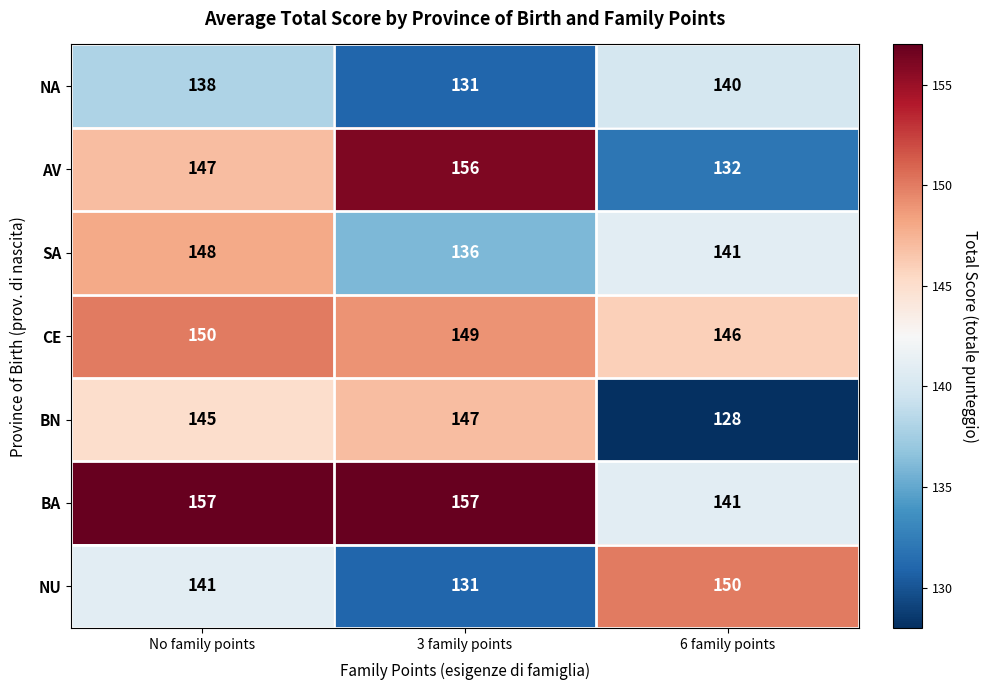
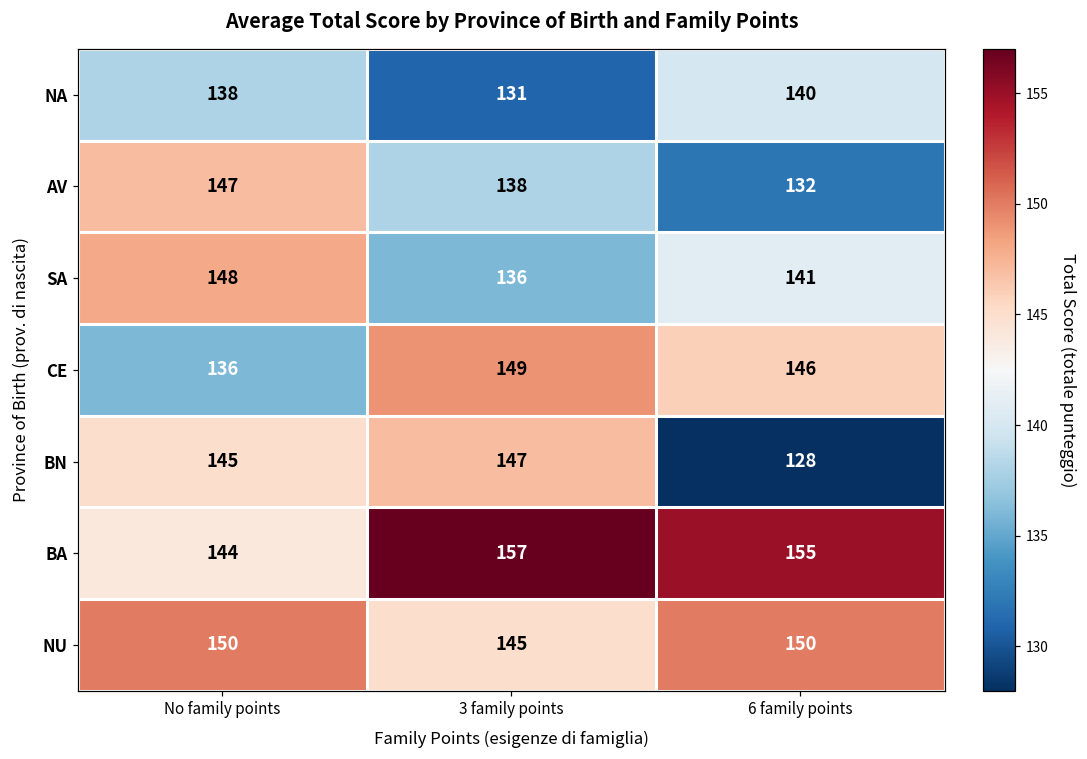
AV, 3 family points: 156 -> 138
CE, No family points: 150 -> 136
BA, No family points: 157 -> 144
BA, 6 family points: 141 -> 155
NU, No family points: 141 -> 150
NU, 3 family points: 131 -> 145
